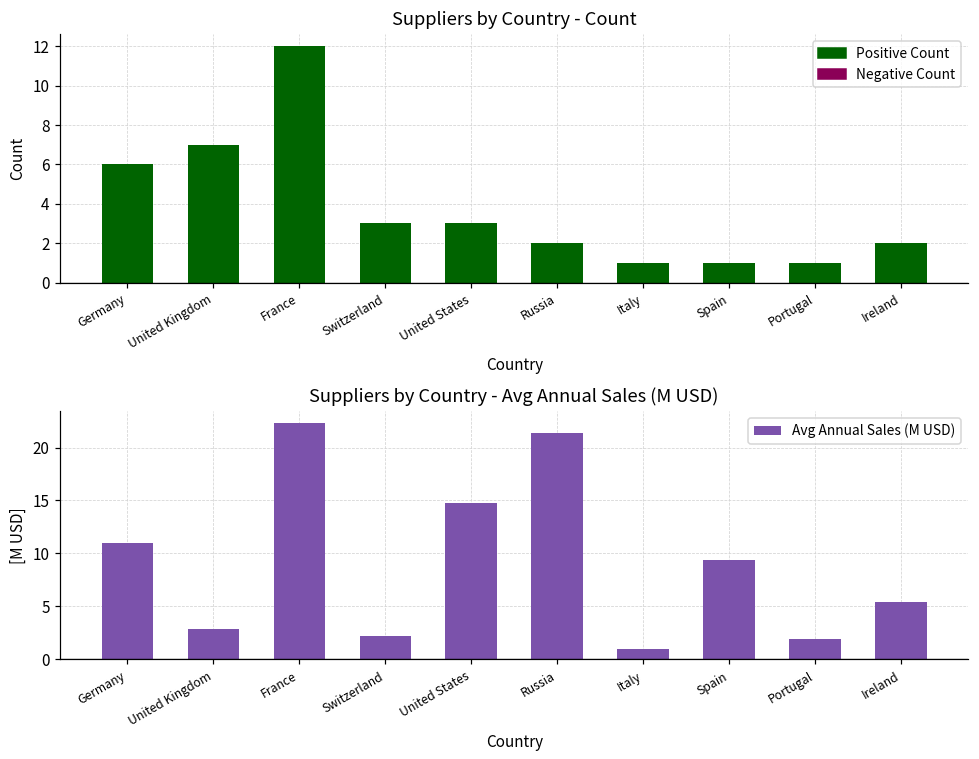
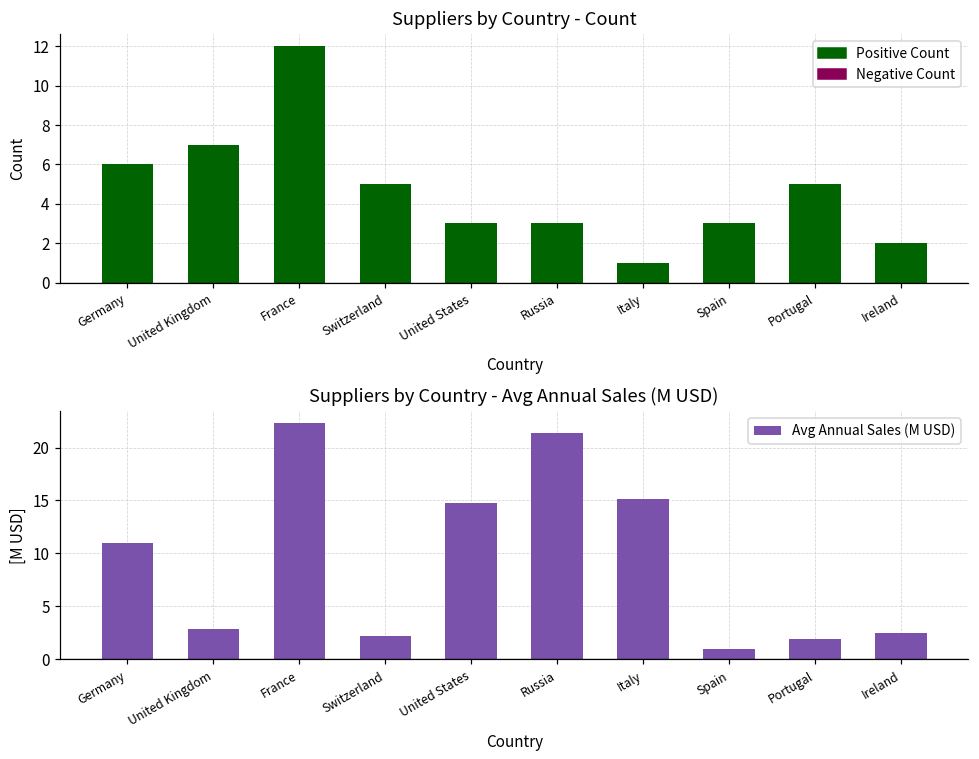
Suppliers by Country - Count, Positive Count, Switzerland: 3 -> 5
Suppliers by Country - Count, Positive Count, Russia: 2 -> 3
Suppliers by Country - Count, Positive Count, Spain: 1 -> 3
Suppliers by Country - Count, Positive Count, Portugal: 1 -> 5
Suppliers by Country - Avg Annual Sales (M USD), Italy: 1 -> 15
Suppliers by Country - Avg Annual Sales (M USD), Spain: 9 -> 1
Suppliers by Country - Avg Annual Sales (M USD), Ireland: 5 -> 3
